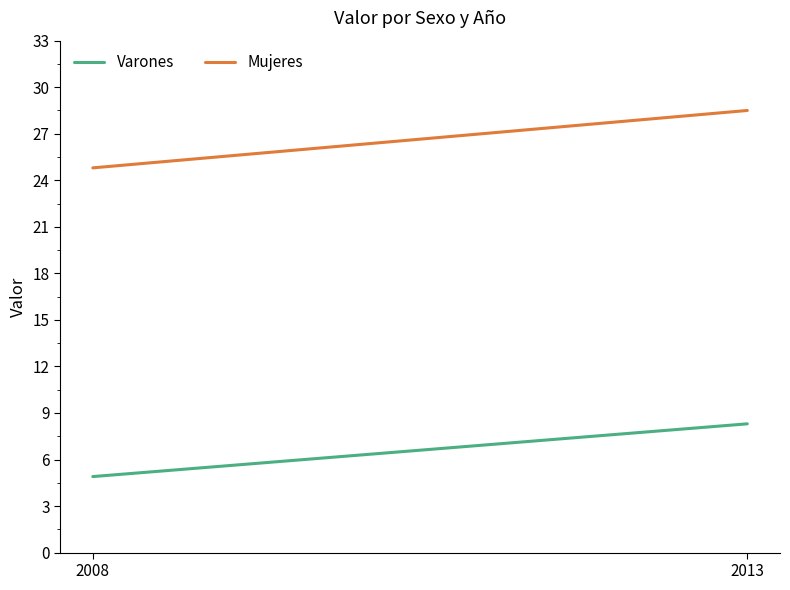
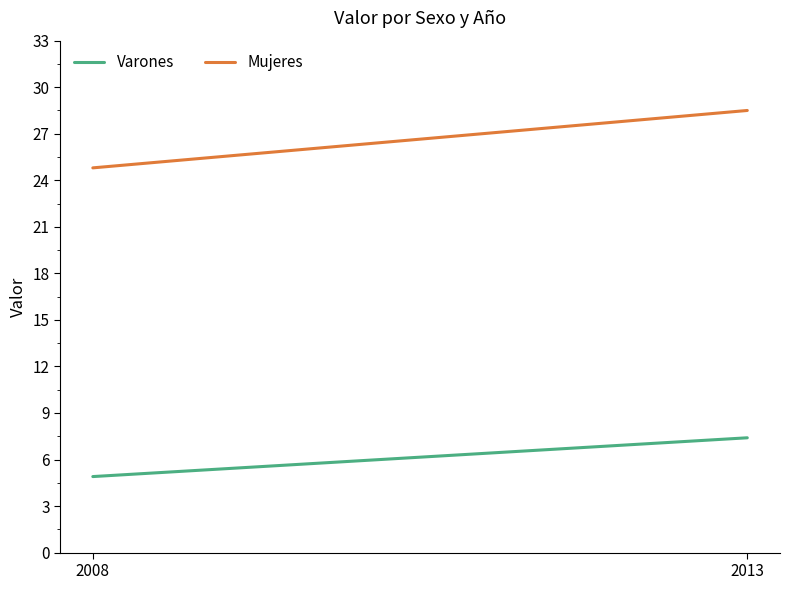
Varones, 2013: 8.3 -> 7.4
